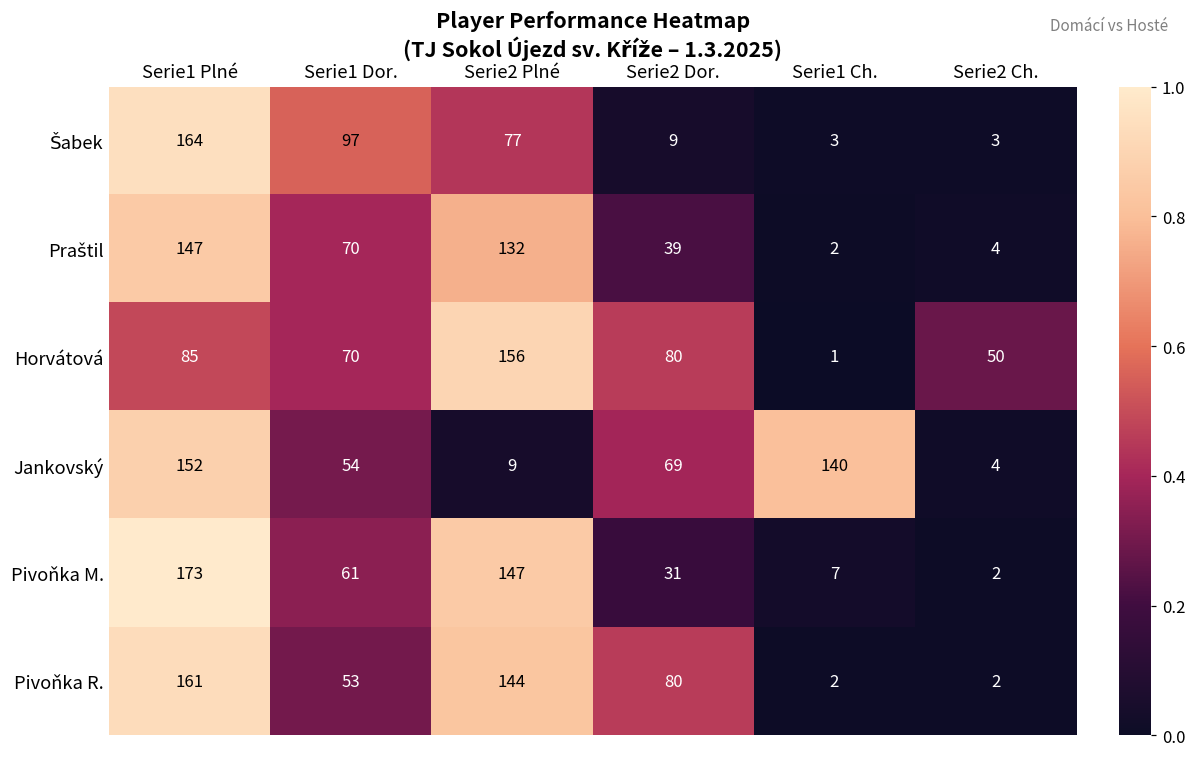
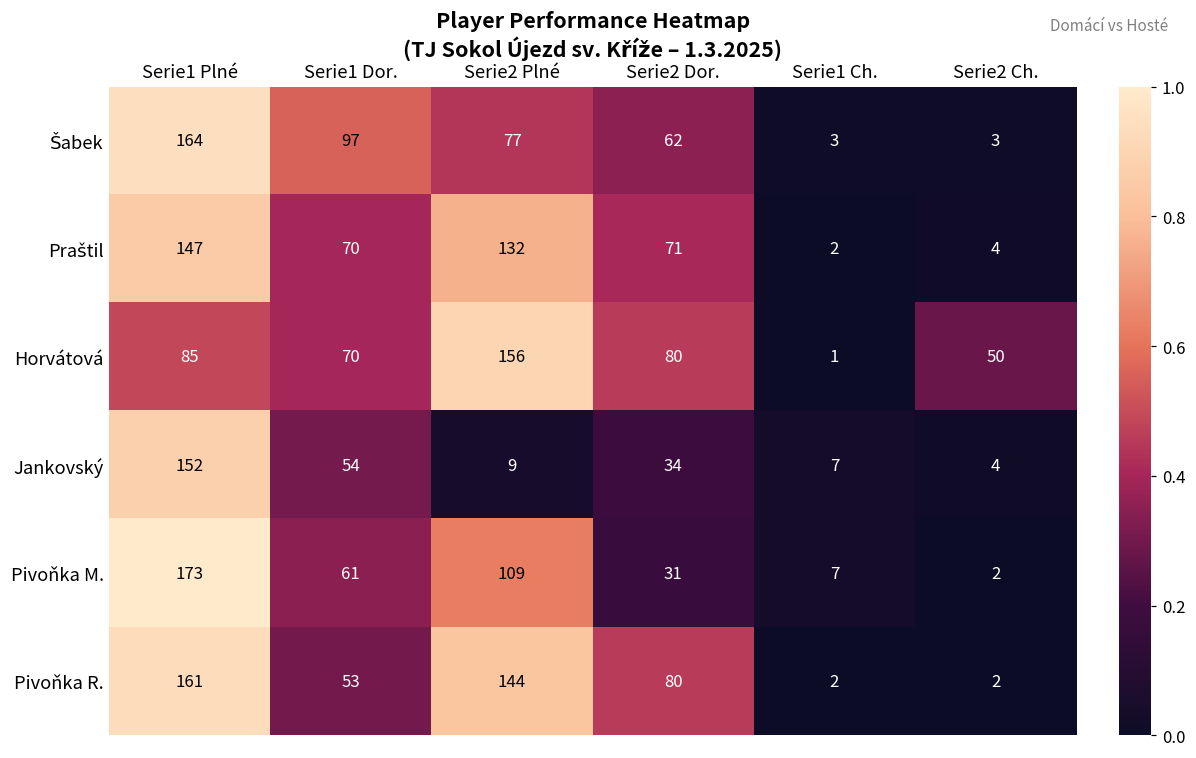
Šabek, Serie2 Dor.: 9 -> 62
Praštil, Serie2 Dor.: 39 -> 71
Jankovský, Serie2 Dor.: 69 -> 34
Jankovský, Serie1 Ch.: 140 -> 7
Pivoňka M., Serie2 Plné: 147 -> 109
